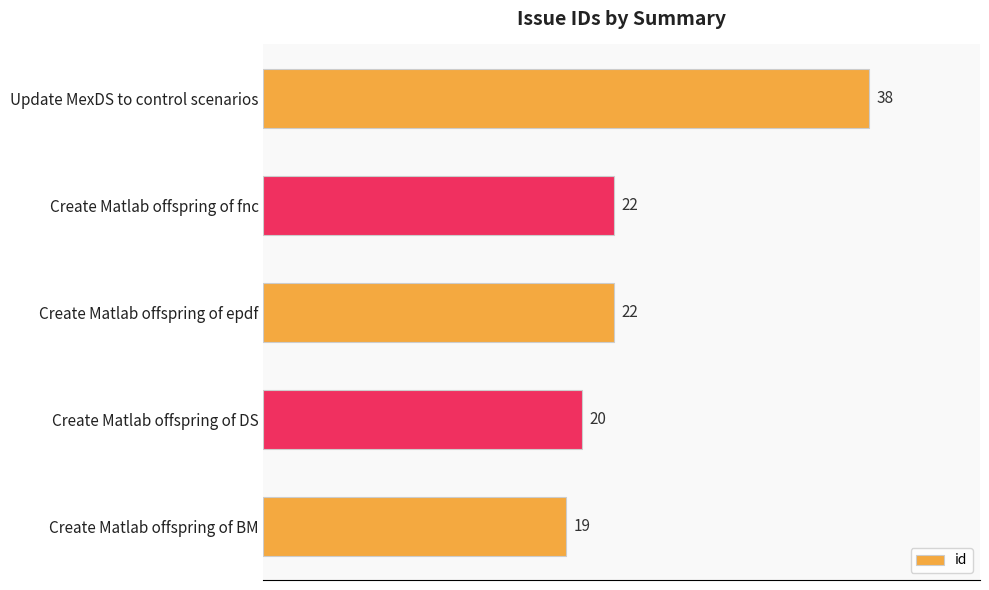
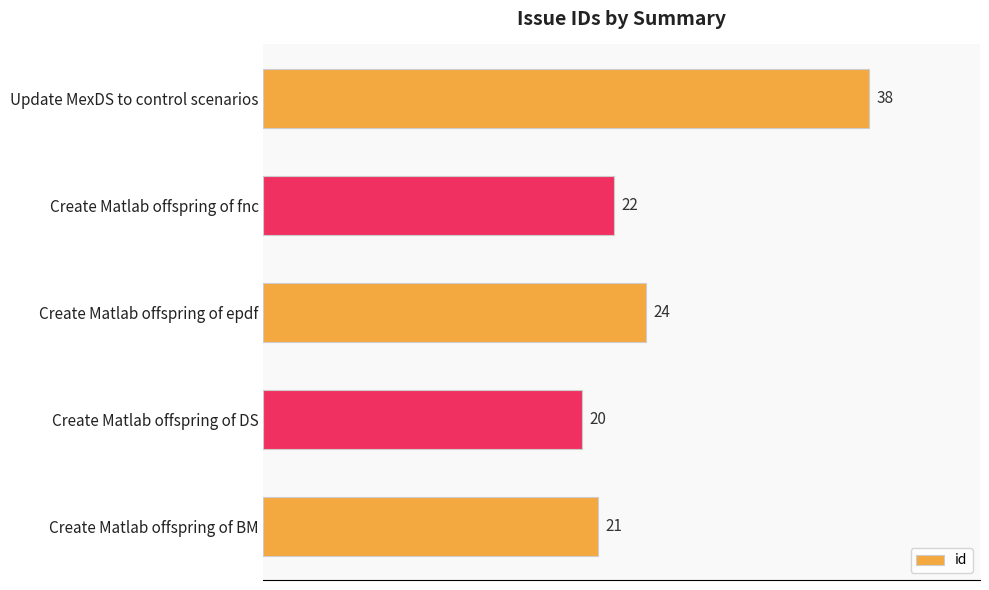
Create Matlab offspring of epdf: 22 -> 24
Create Matlab offspring of BM: 19 -> 21
